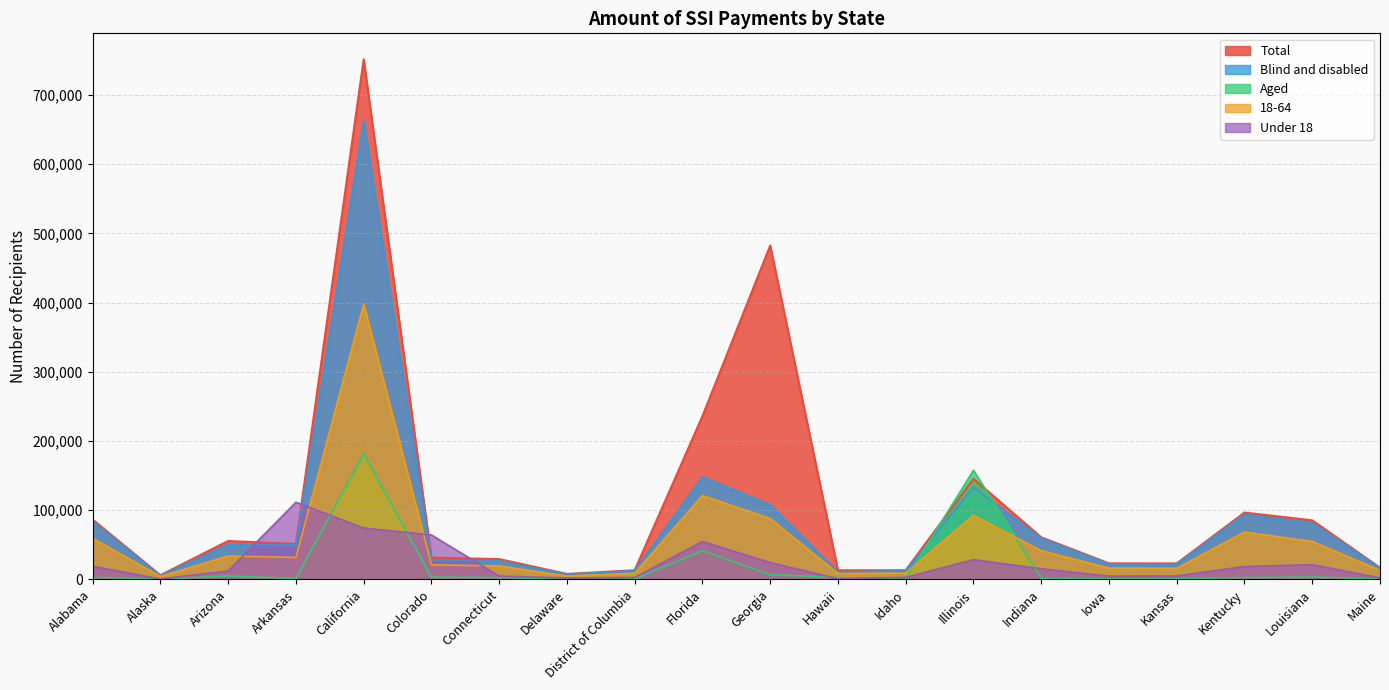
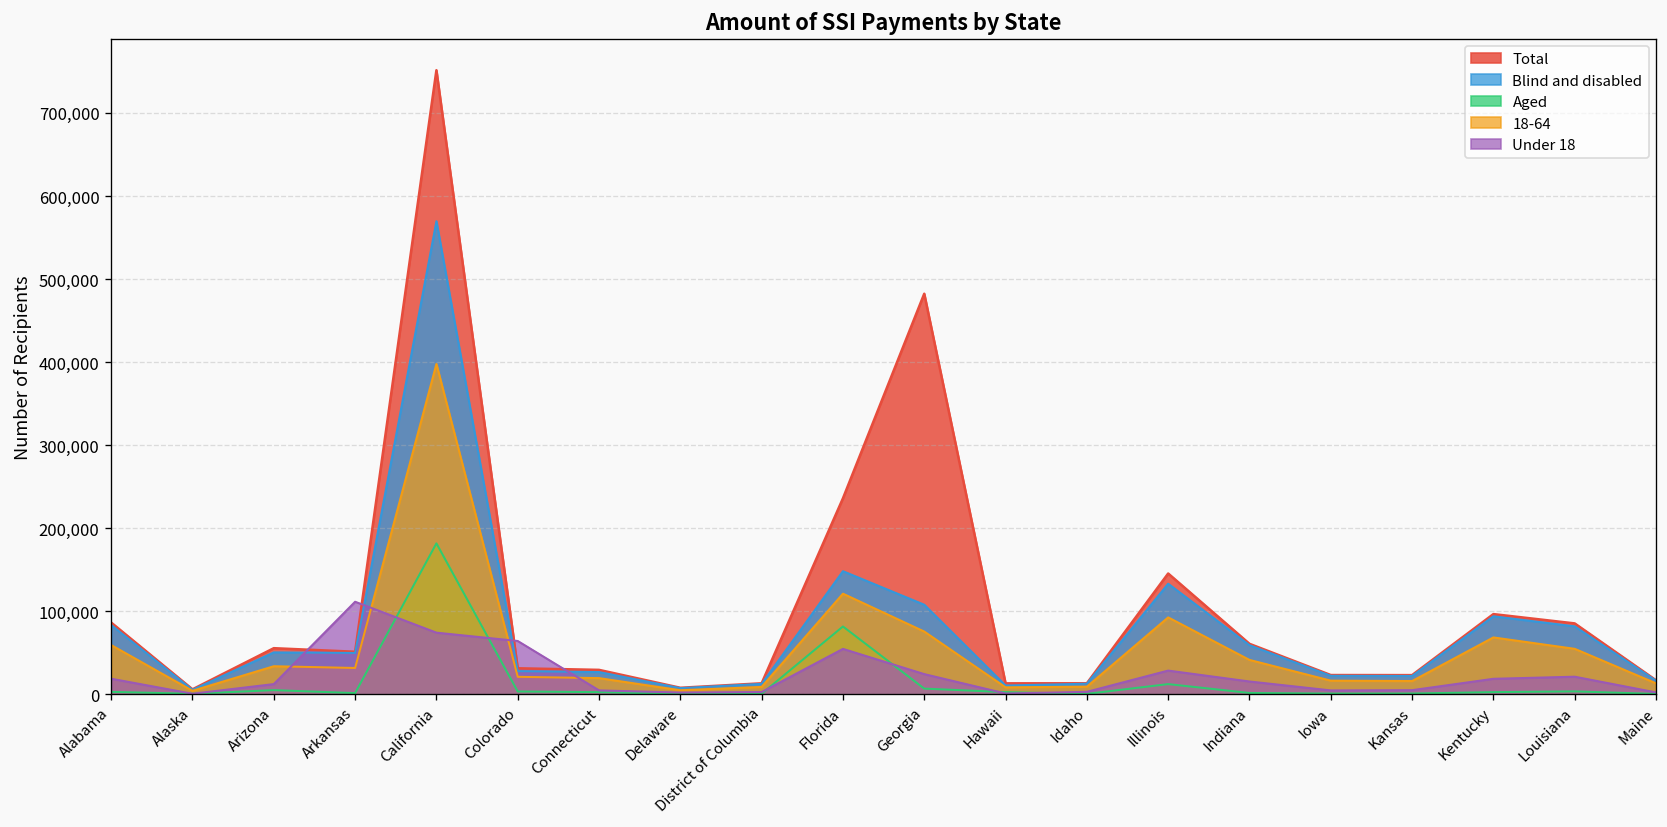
Blind and disabled, California: 660,000 -> 570,000
Aged, Florida: 40,000 -> 80,000
18-64, Georgia: 90,000 -> 80,000
Aged, Illinois: 160,000 -> 10,000
